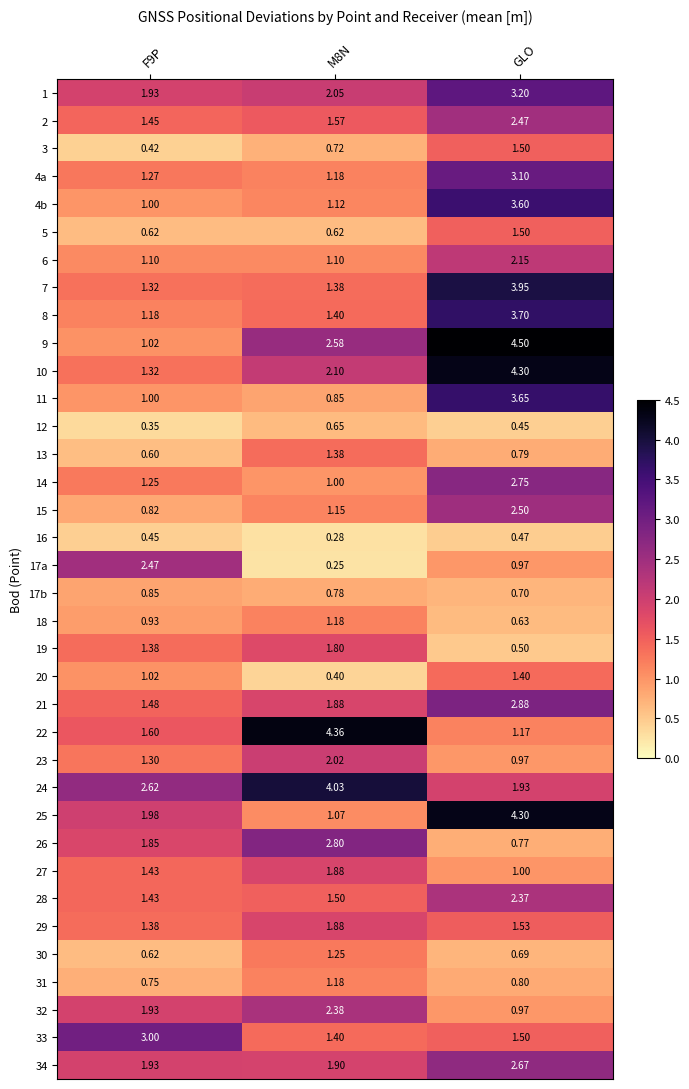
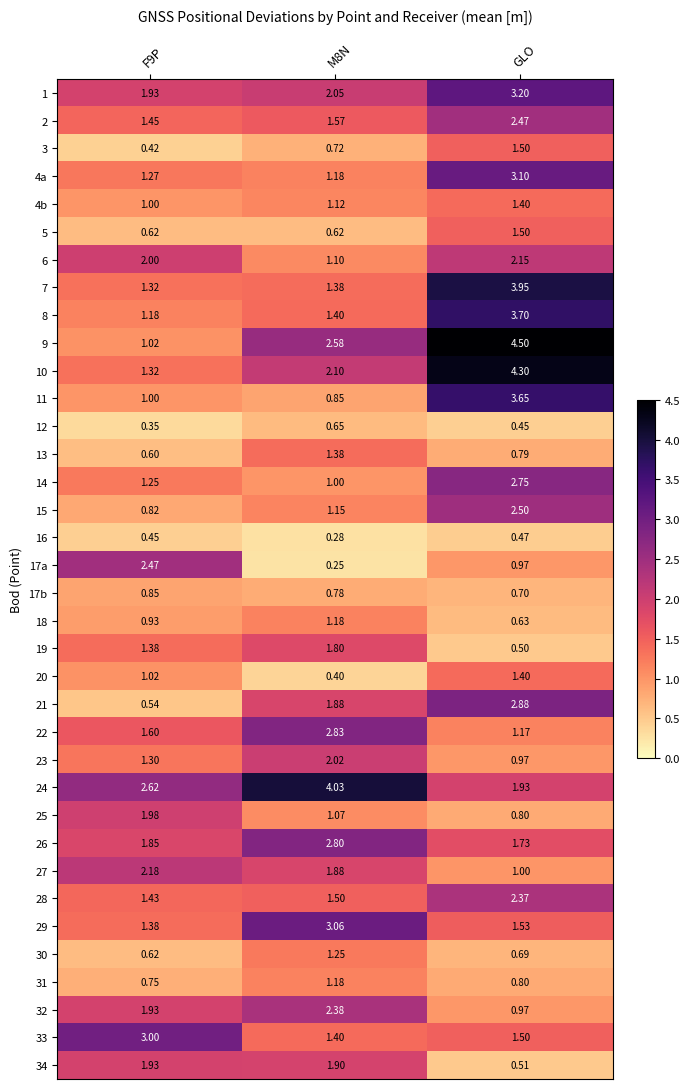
4b, GLO: 3.60 -> 1.40
6, F9P: 1.10 -> 2.00
21, F9P: 1.48 -> 0.54
22, M8N: 4.36 -> 2.83
25, GLO: 4.30 -> 0.80
26, GLO: 0.77 -> 1.73
27, F9P: 1.43 -> 2.18
29, M8N: 1.88 -> 3.06
34, GLO: 2.67 -> 0.51
